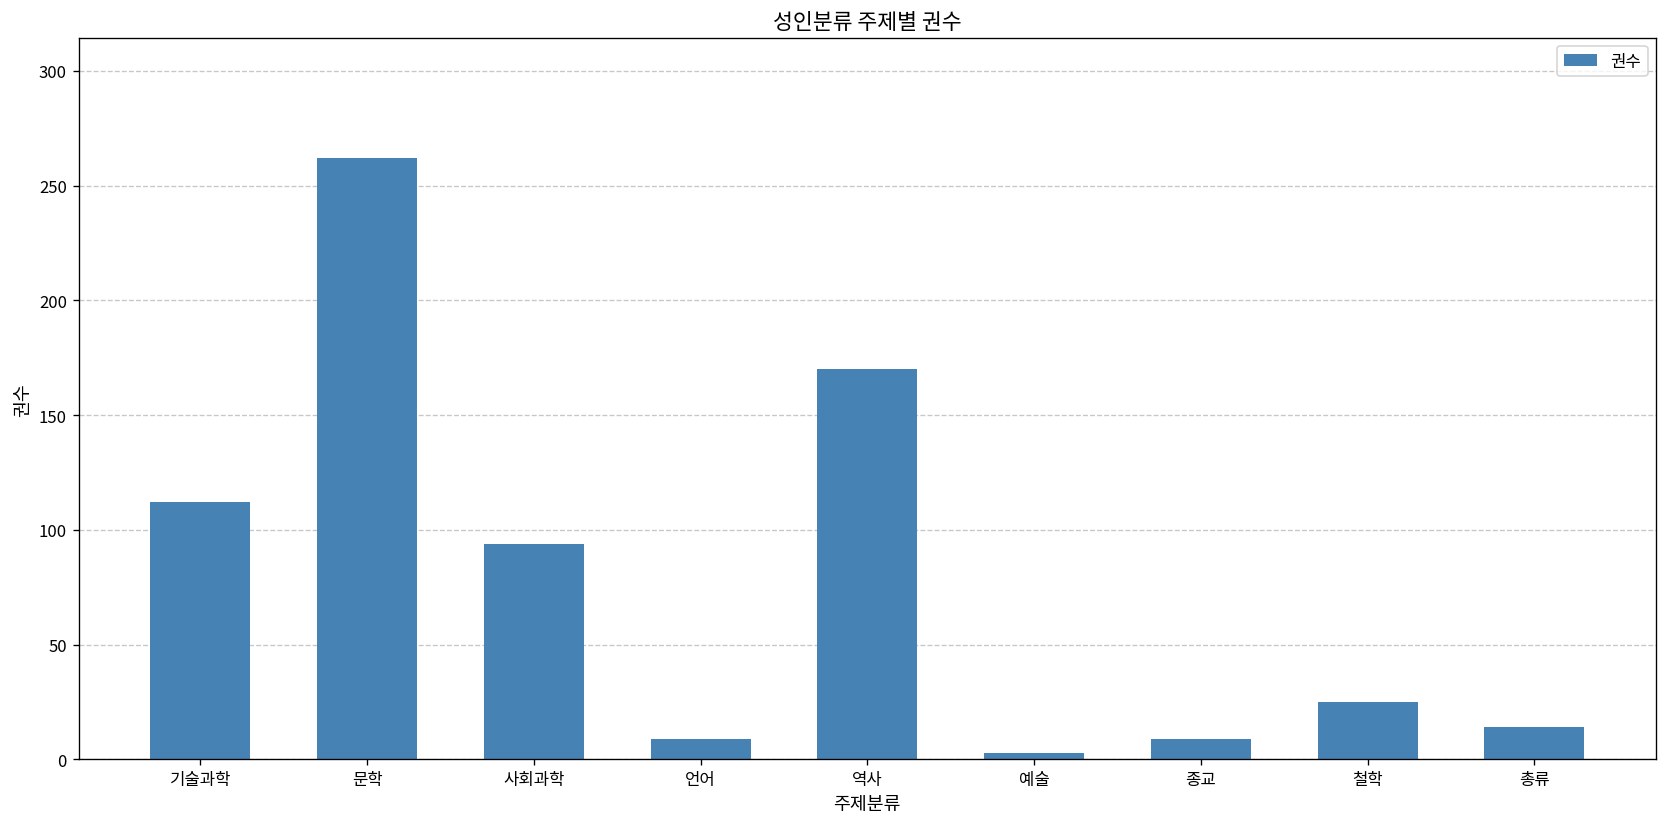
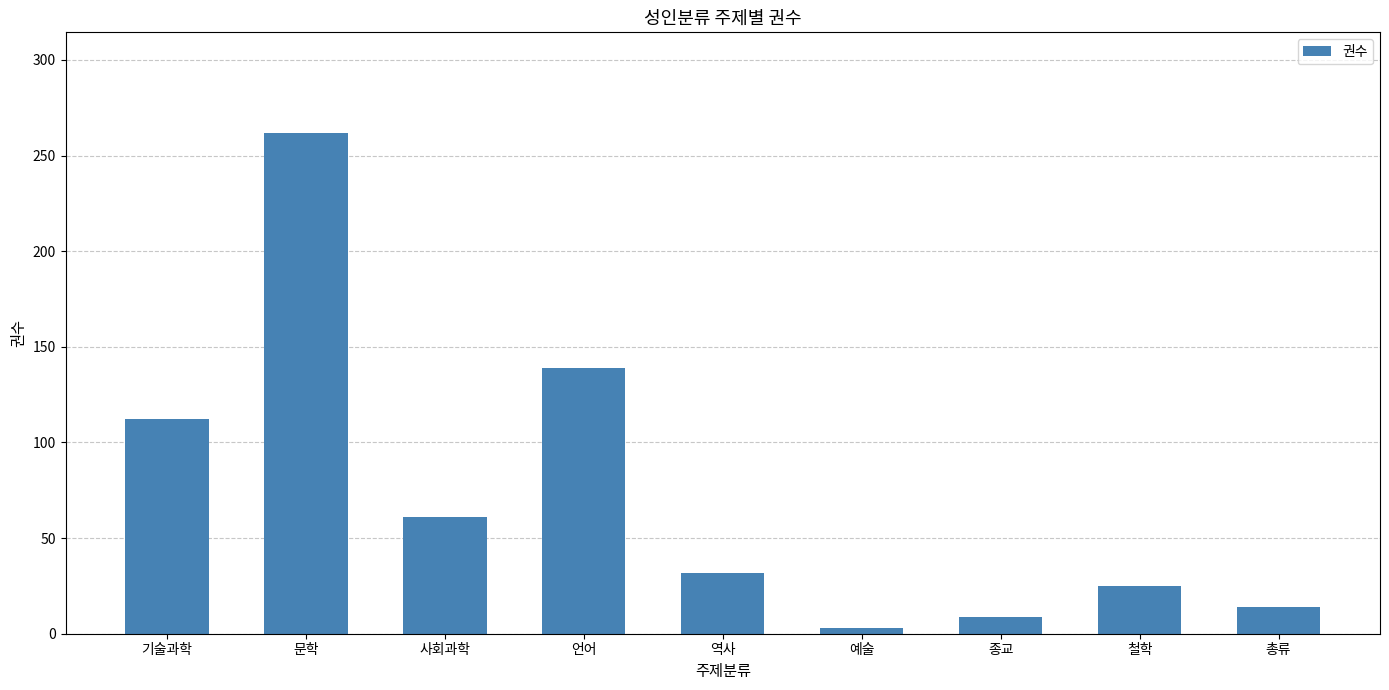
사회과학: 94 -> 61
언어: 9 -> 139
역사: 170 -> 32
